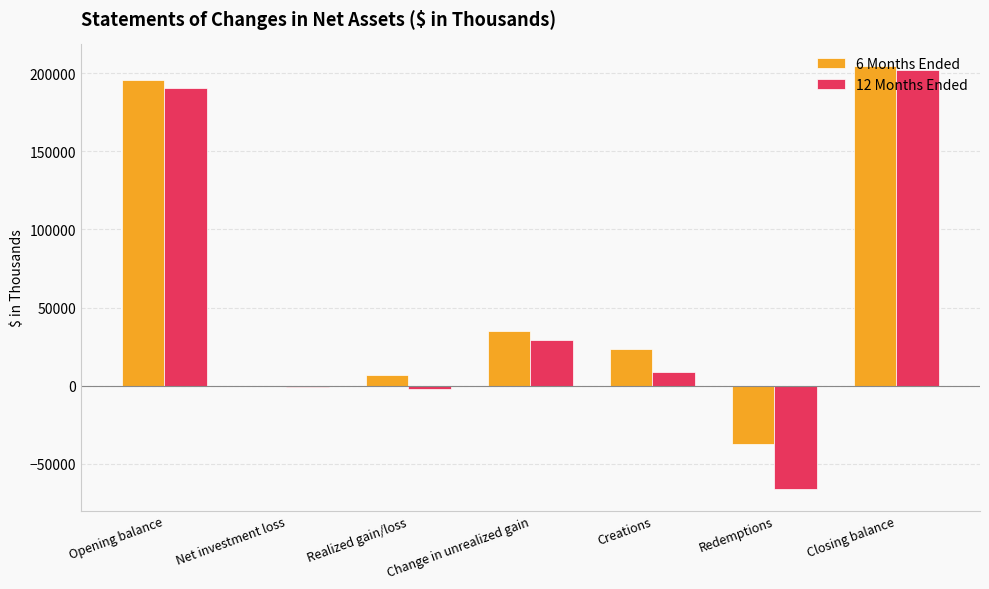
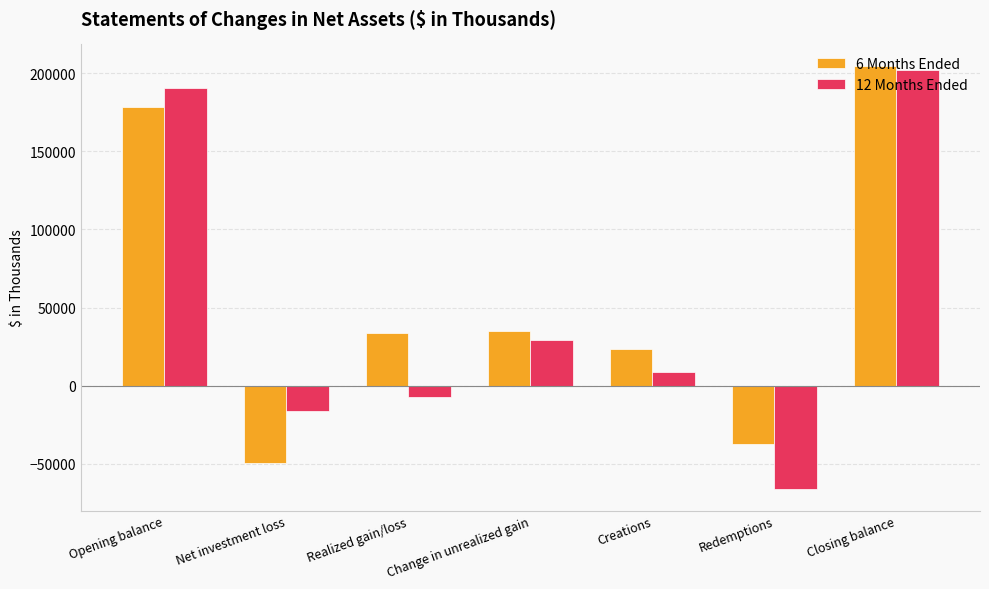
6 Months Ended, Opening balance: 196000 -> 178000
6 Months Ended, Net investment loss: -1000 -> -50000
12 Months Ended, Net investment loss: -1000 -> -16000
6 Months Ended, Realized gain/loss: 7000 -> 34000
12 Months Ended, Realized gain/loss: -2000 -> -8000
